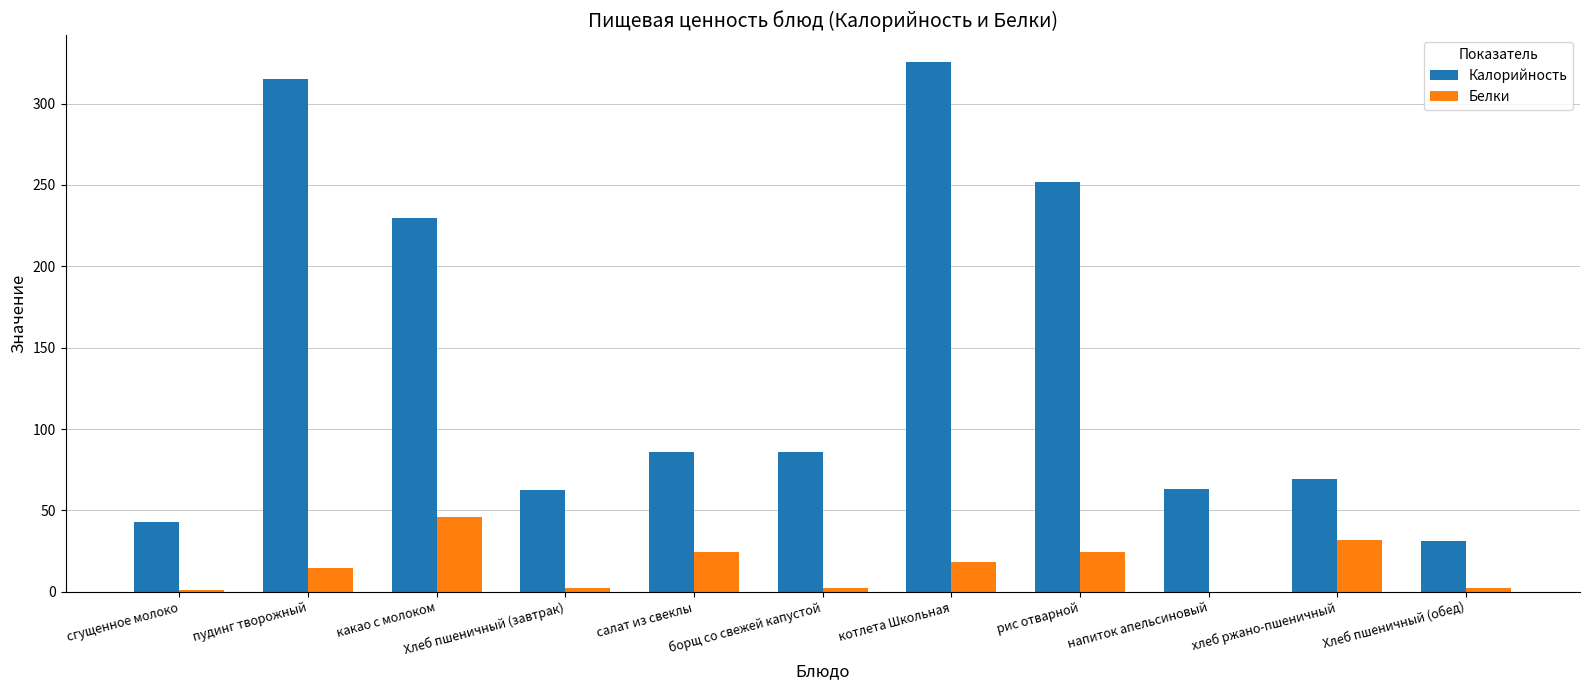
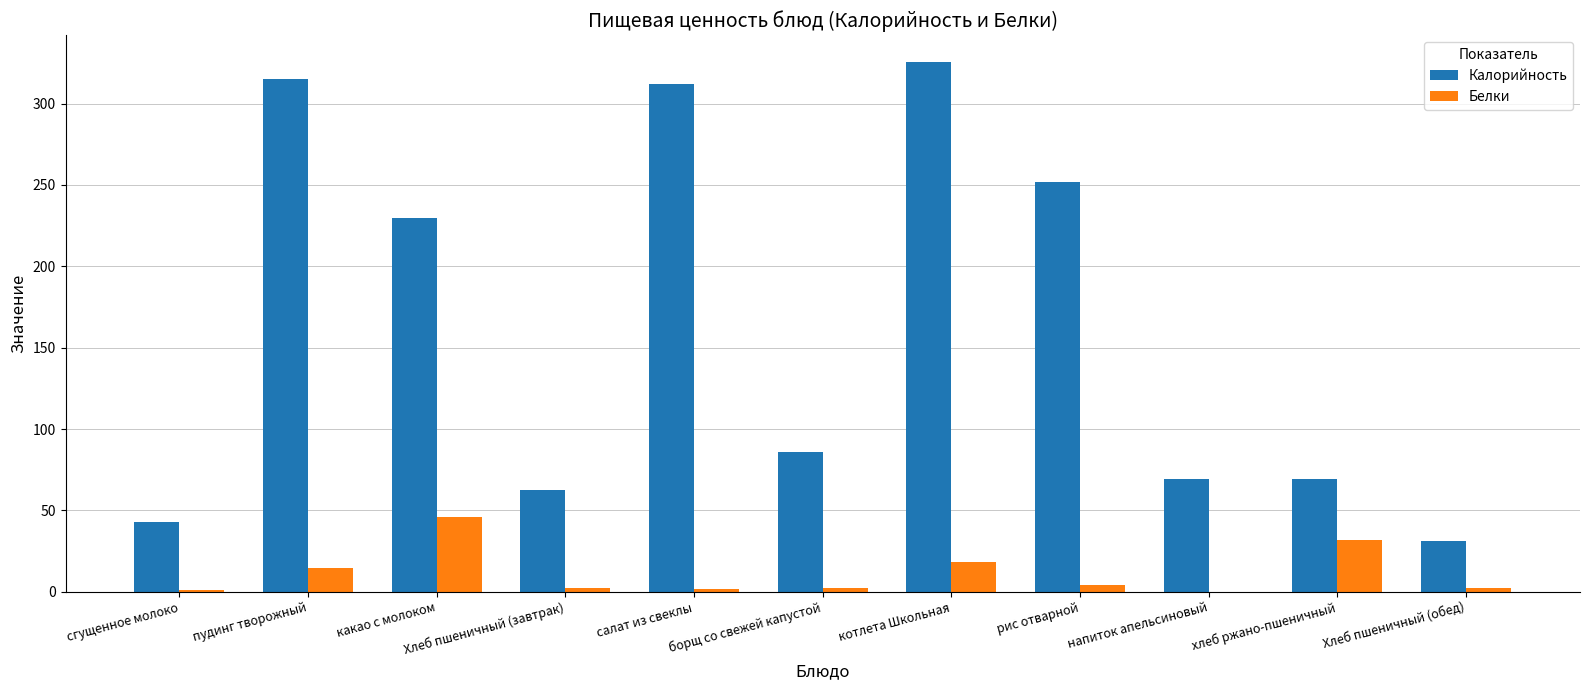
Калорийность, салат из свеклы: 86 -> 312
Белки, салат из свеклы: 24 -> 1
Белки, рис отварной: 25 -> 4
Калорийность, напиток апельсиновый: 63 -> 69
